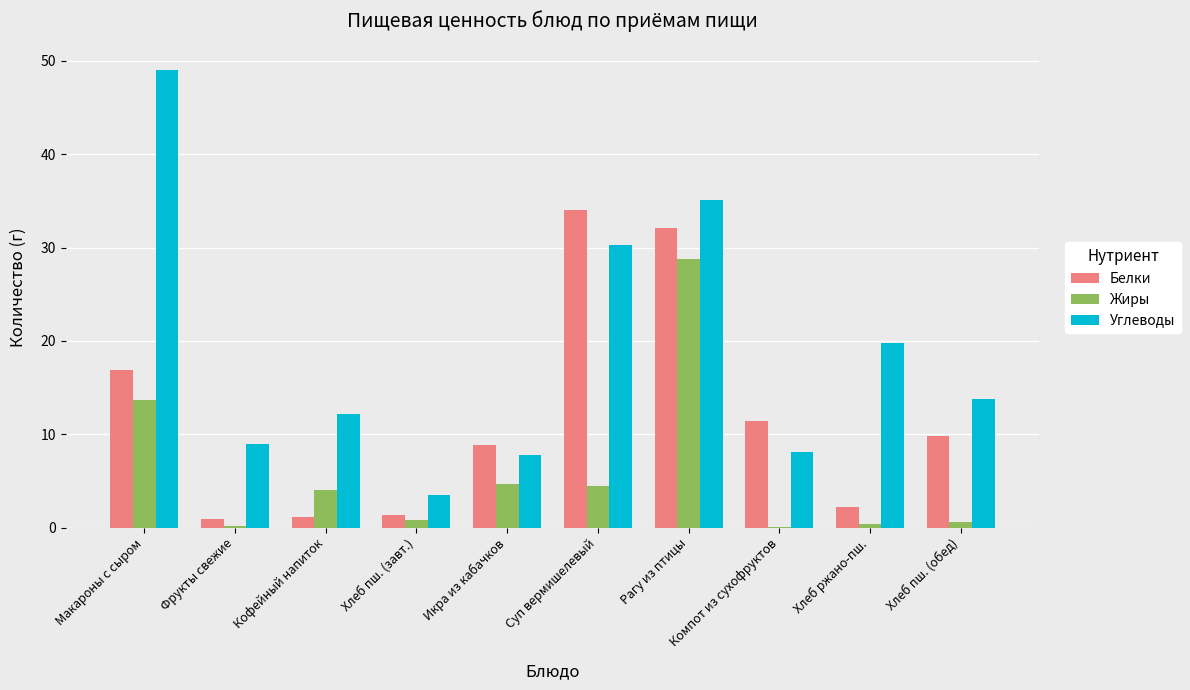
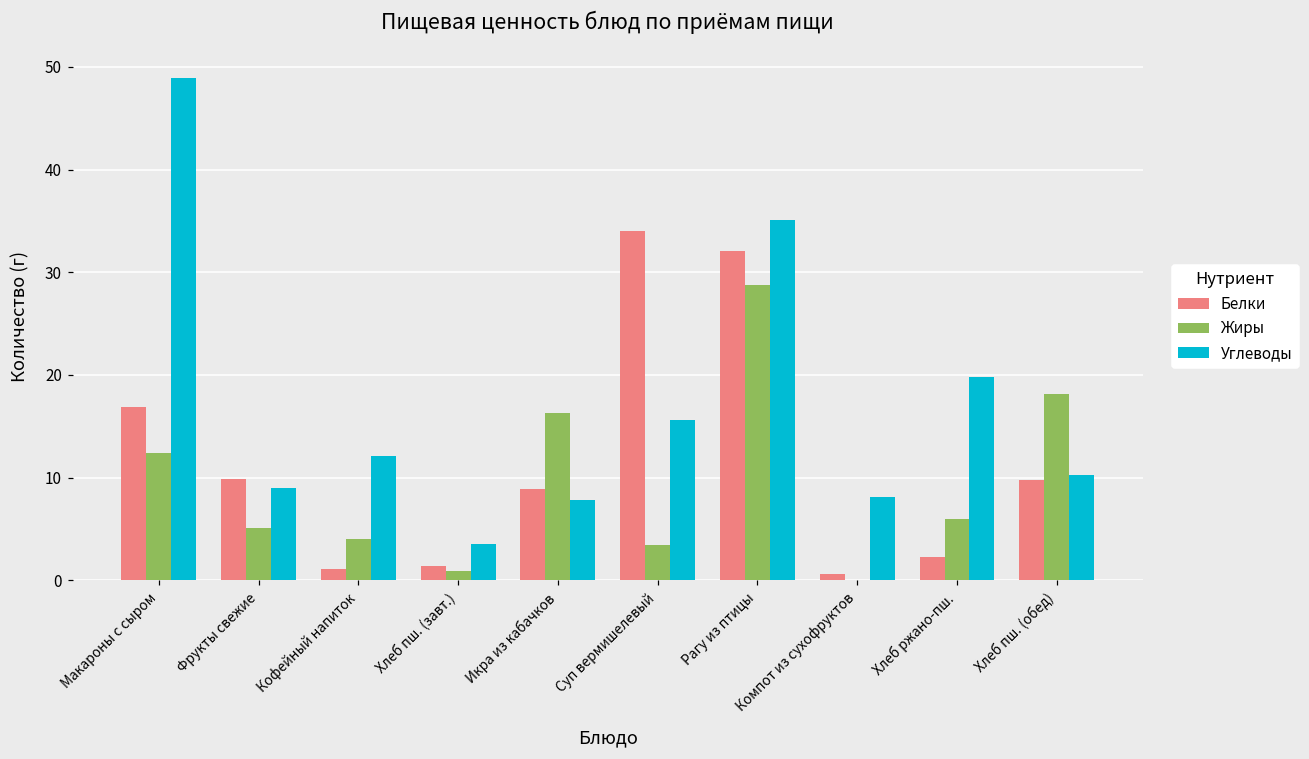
Жиры, Макароны с сыром: 14 -> 12
Белки, Фрукты свежие: 1 -> 10
Жиры, Фрукты свежие: 0 -> 5
Жиры, Икра из кабачков: 5 -> 16
Жиры, Суп вермишелевый: 4 -> 3
Углеводы, Суп вермишелевый: 30 -> 16
Белки, Компот из сухофруктов: 11 -> 1
Жиры, Хлеб ржано-пш.: 0 -> 6
Жиры, Хлеб пш. (обед): 1 -> 18
Углеводы, Хлеб пш. (обед): 14 -> 10
